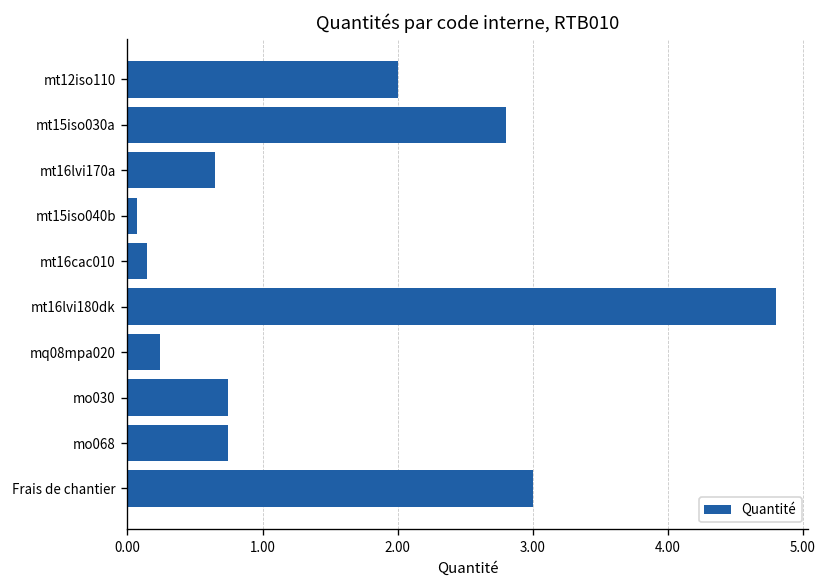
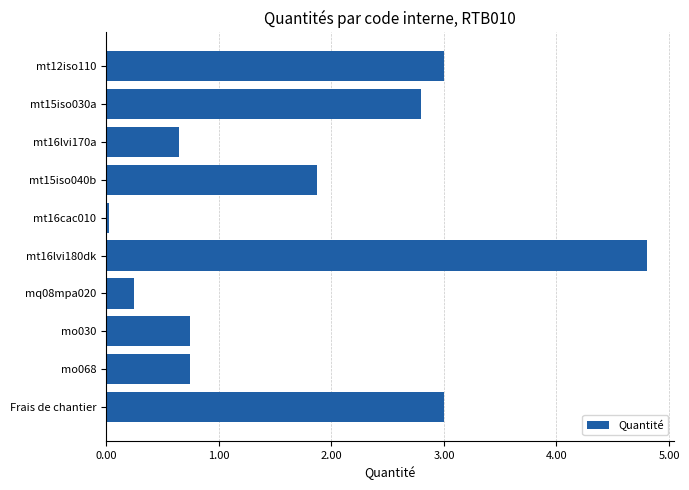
mt12iso110: 2 -> 3
mt15iso040b: 0.07 -> 1.87
mt16cac010: 0.14 -> 0.03
